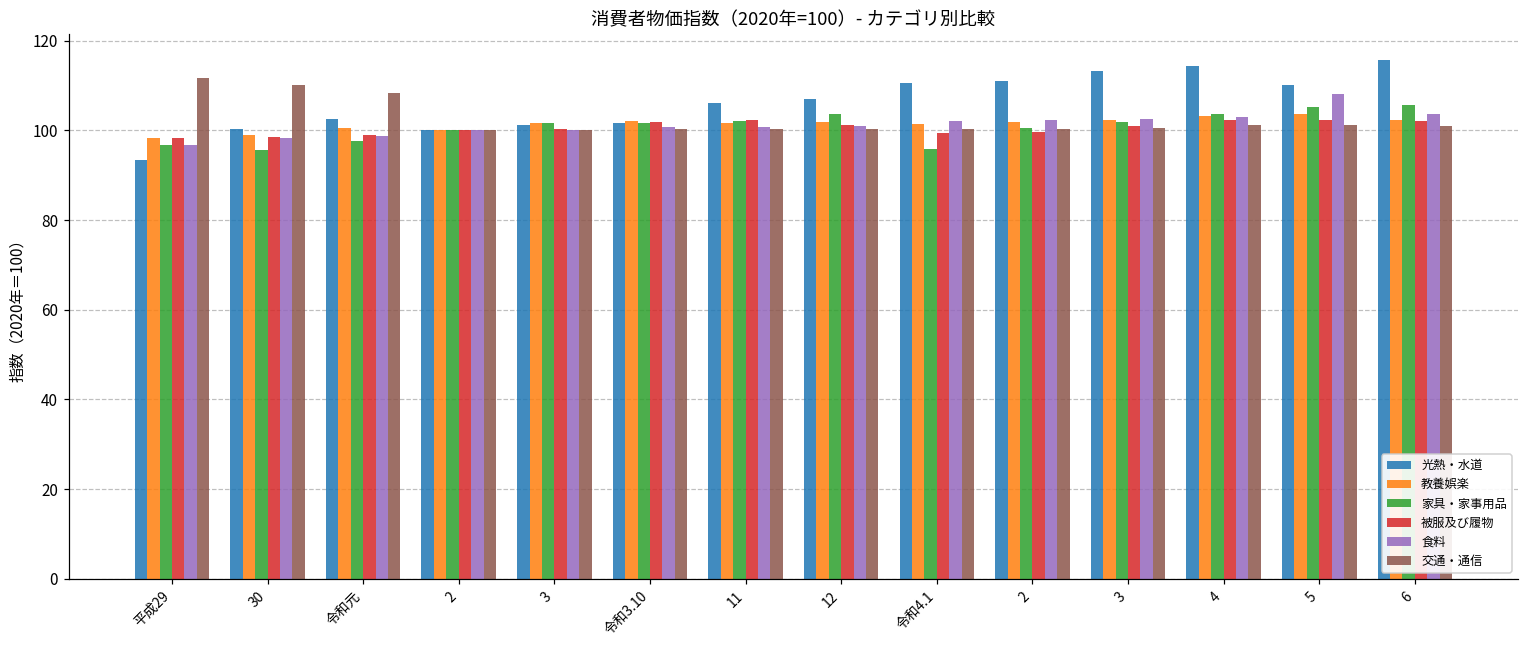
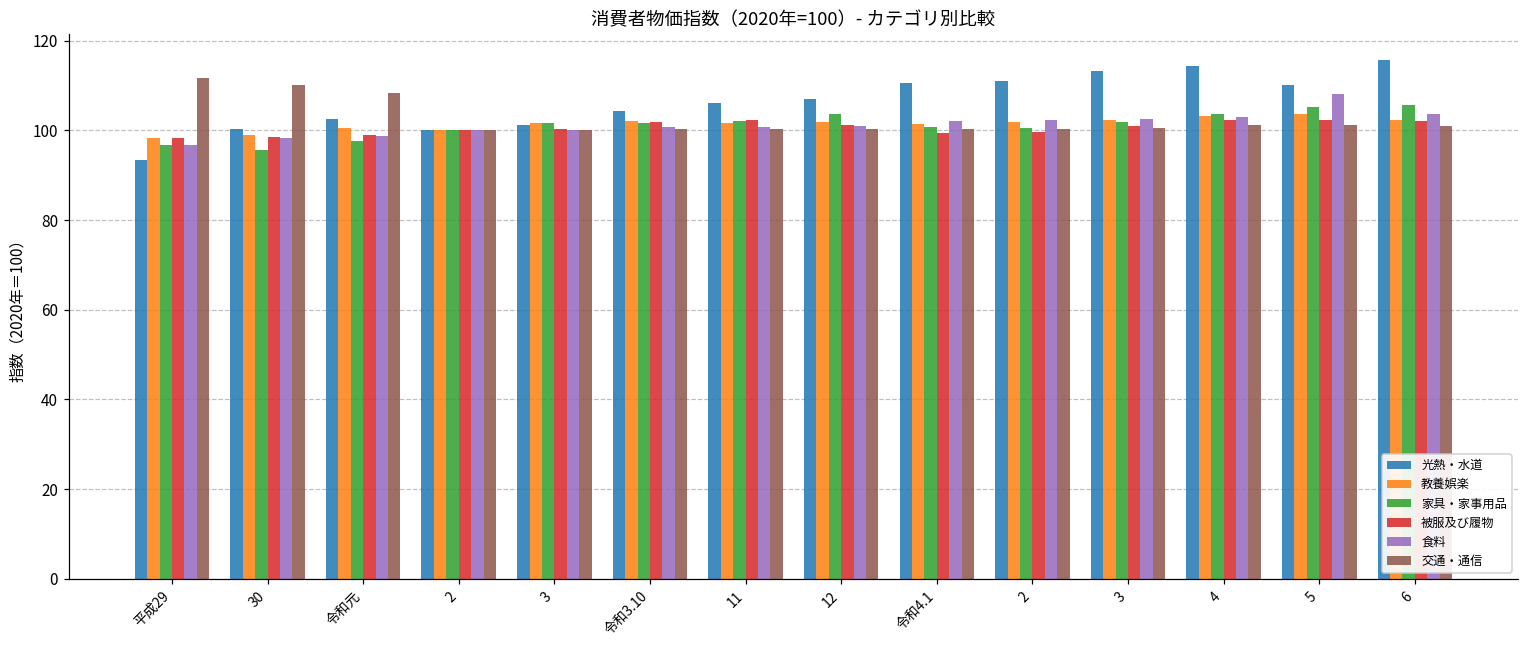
光熱・水道, 令和3.10: 102 -> 104
家具・家事用品, 令和4.1: 96 -> 101
